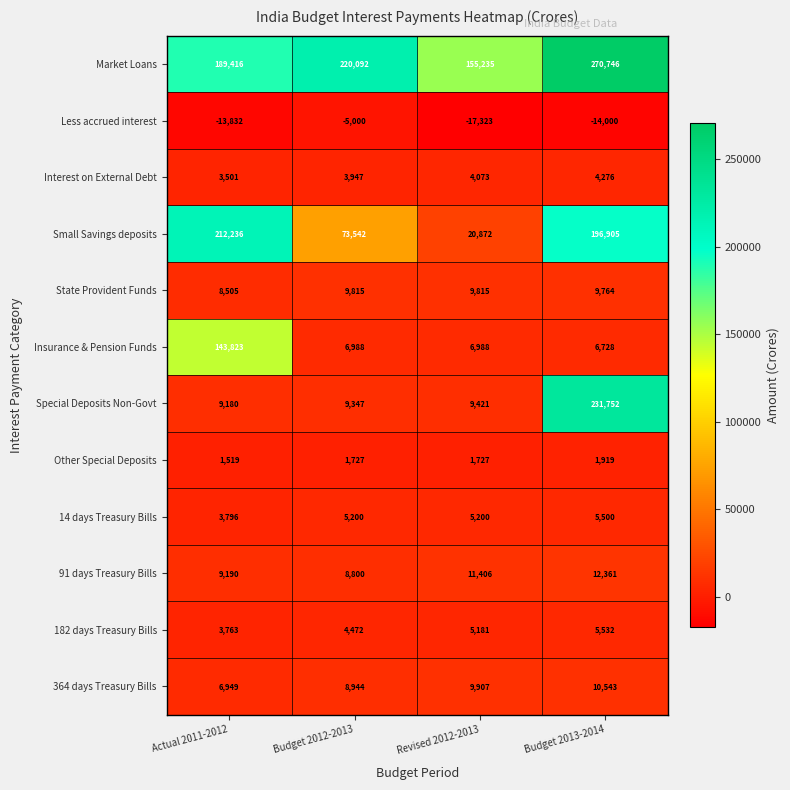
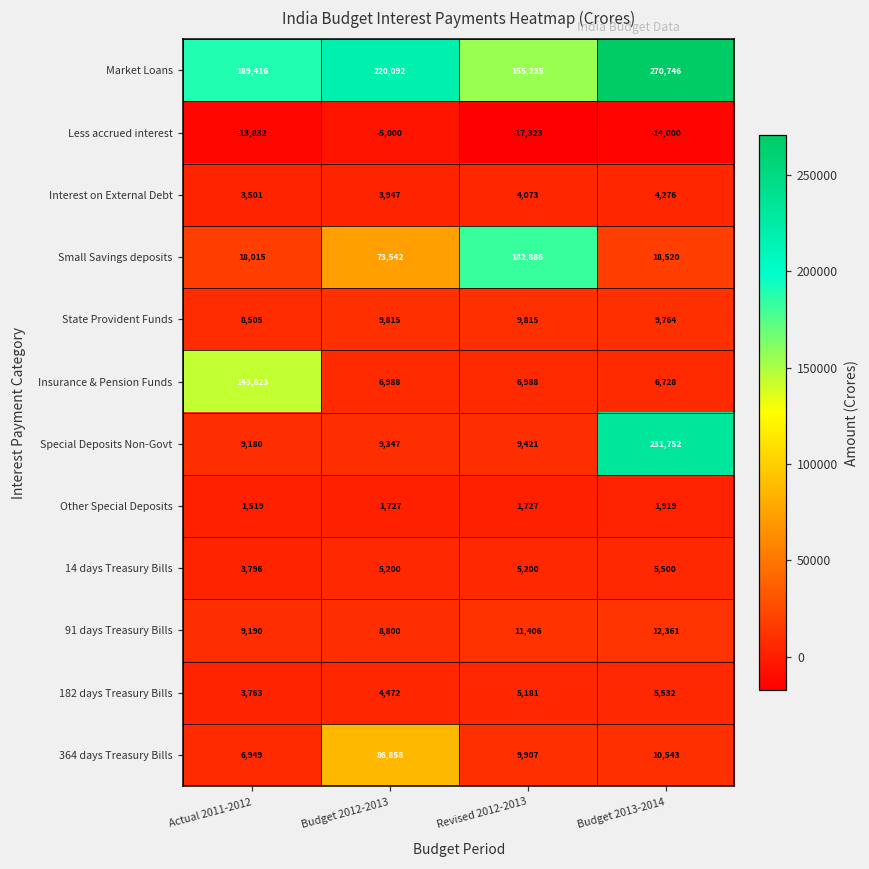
Small Savings deposits, Actual 2011-2012: 212,236 -> 18,015
Small Savings deposits, Revised 2012-2013: 20,872 -> 182,886
Small Savings deposits, Budget 2013-2014: 196,905 -> 18,520
364 days Treasury Bills, Budget 2012-2013: 8,944 -> 86,858
